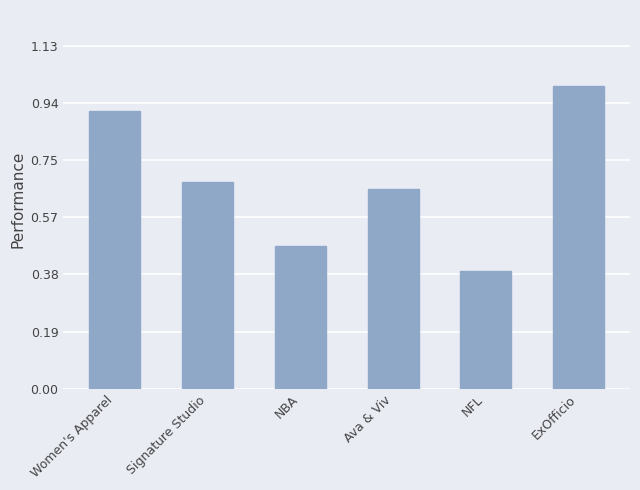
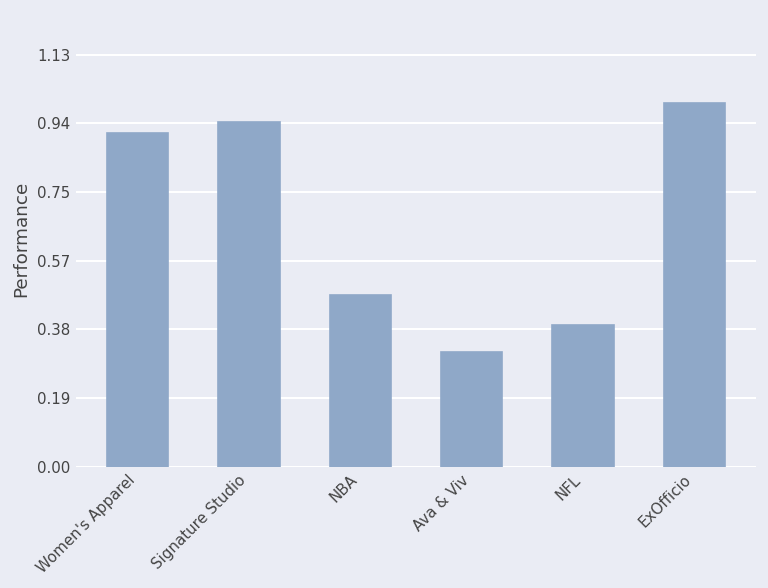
Signature Studio: 0.68 -> 0.94
Ava & Viv: 0.66 -> 0.31
